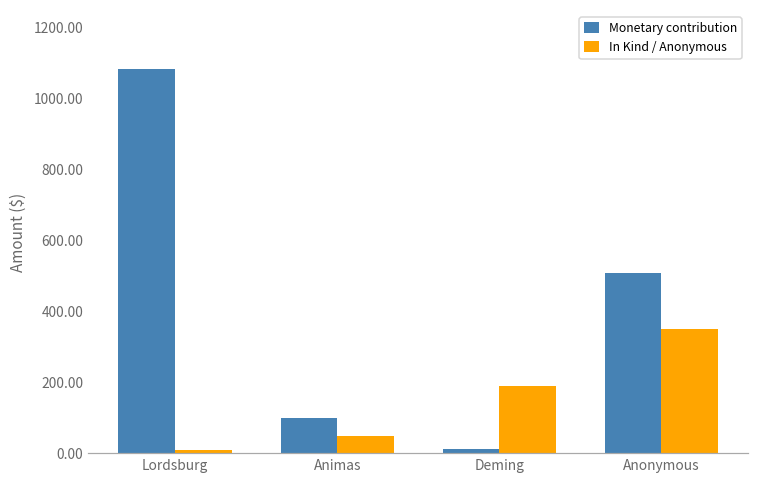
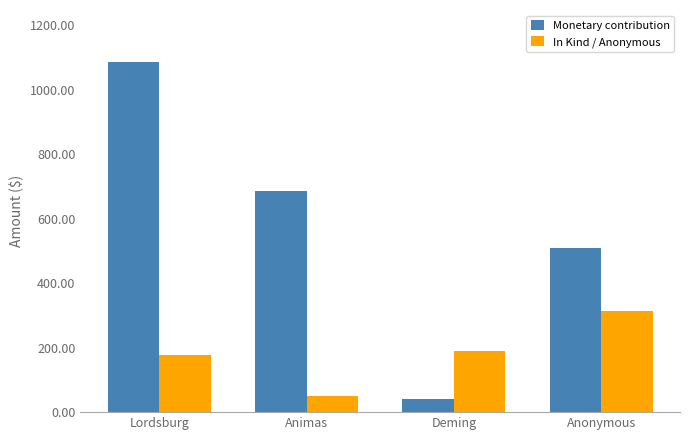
In Kind / Anonymous, Lordsburg: 10 -> 180
Monetary contribution, Animas: 100 -> 690
Monetary contribution, Deming: 10 -> 40
In Kind / Anonymous, Anonymous: 350 -> 310
